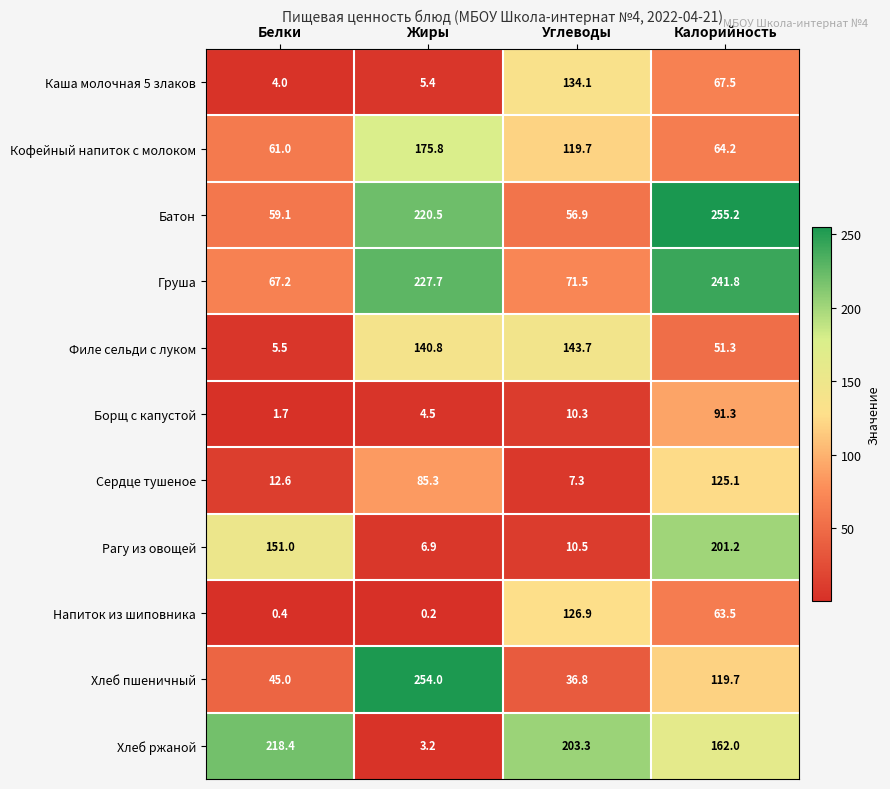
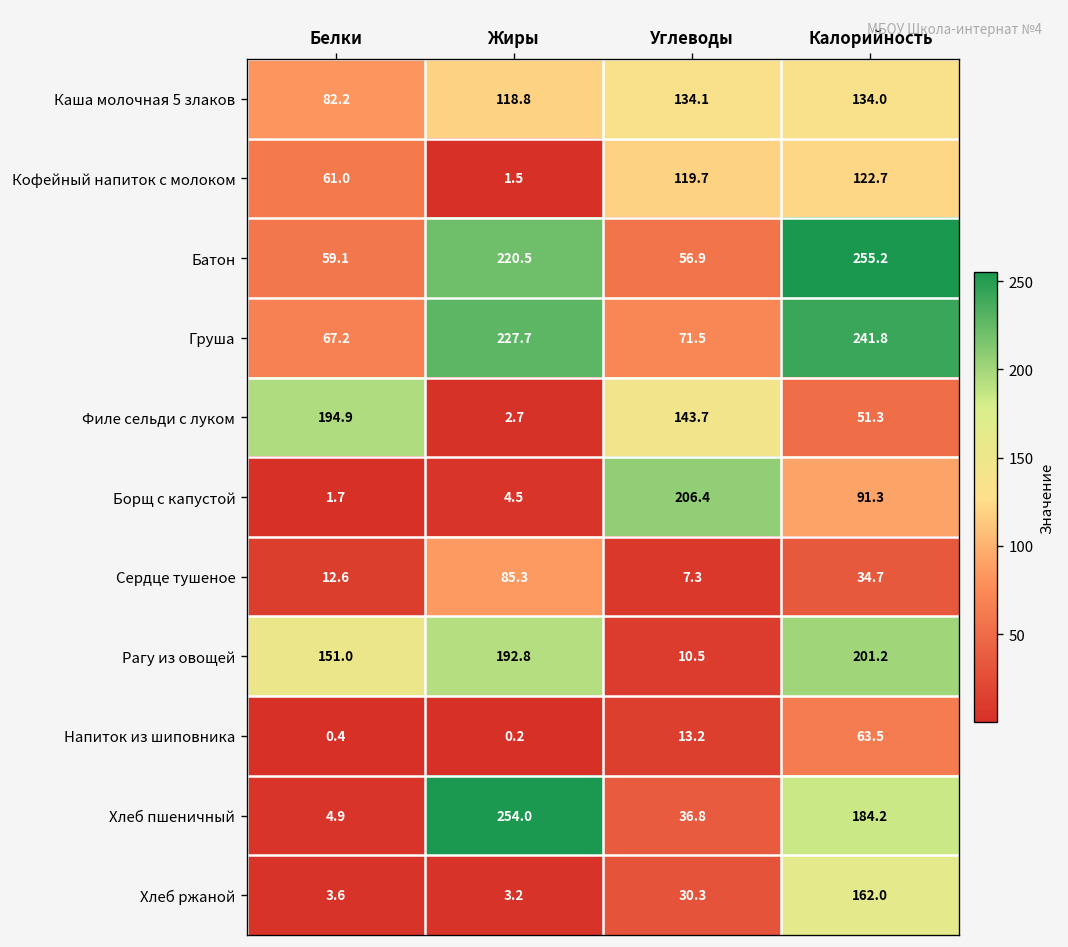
Каша молочная 5 злаков, Белки: 4.0 -> 82.2
Каша молочная 5 злаков, Жиры: 5.4 -> 118.8
Каша молочная 5 злаков, Калорийность: 67.5 -> 134.0
Кофейный напиток с молоком, Жиры: 175.8 -> 1.5
Кофейный напиток с молоком, Калорийность: 64.2 -> 122.7
Филе сельди с луком, Белки: 5.5 -> 194.9
Филе сельди с луком, Жиры: 140.8 -> 2.7
Борщ с капустой, Углеводы: 10.3 -> 206.4
Сердце тушеное, Калорийность: 125.1 -> 34.7
Рагу из овощей, Жиры: 6.9 -> 192.8
Напиток из шиповника, Углеводы: 126.9 -> 13.2
Хлеб пшеничный, Белки: 45.0 -> 4.9
Хлеб пшеничный, Калорийность: 119.7 -> 184.2
Хлеб ржаной, Белки: 218.4 -> 3.6
Хлеб ржаной, Углеводы: 203.3 -> 30.3
